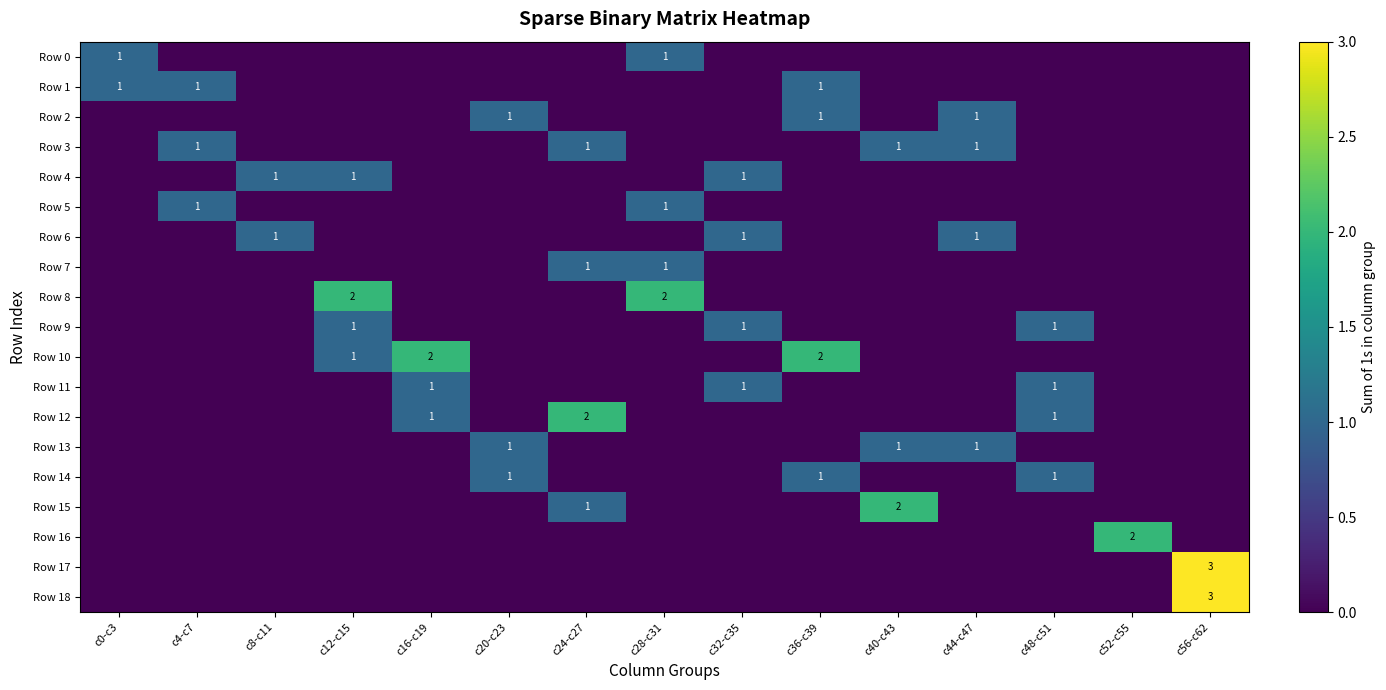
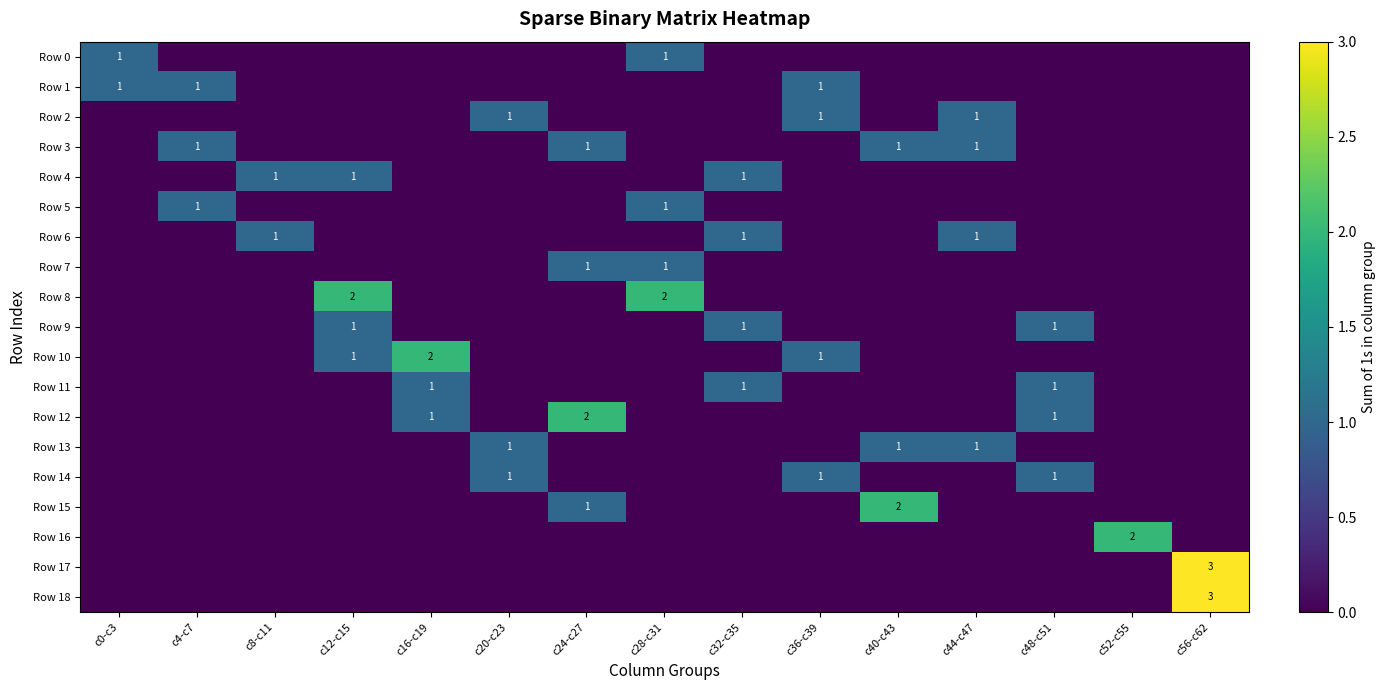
Row 10, c36-c39: 2 -> 1
